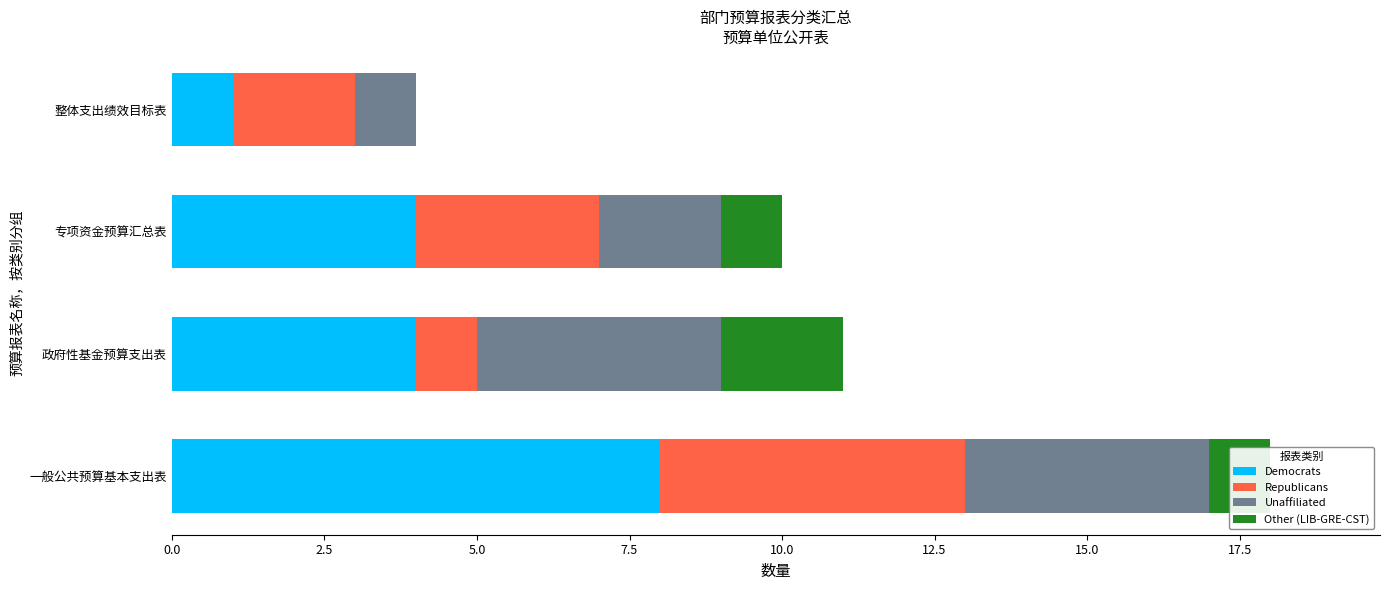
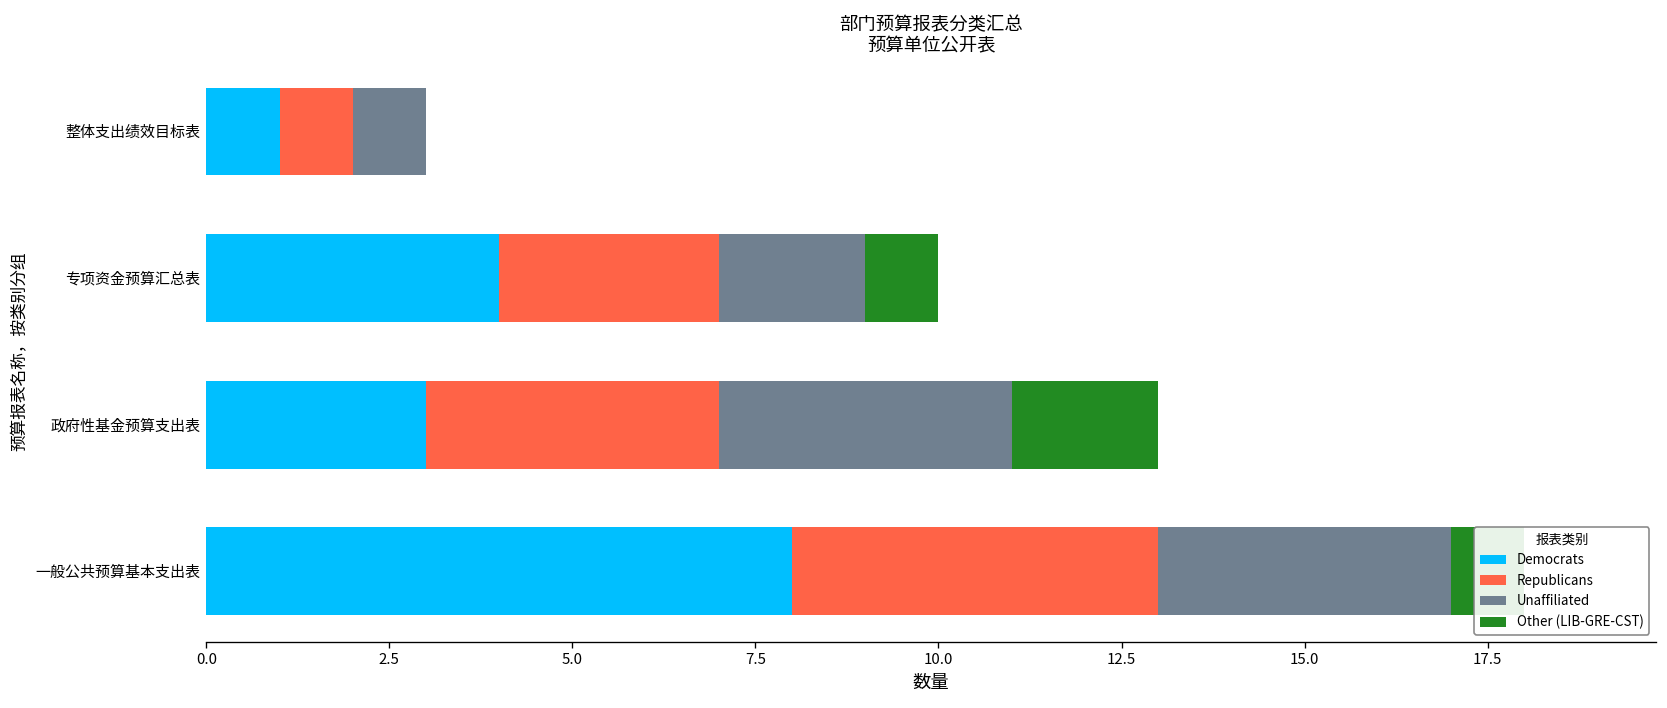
Republicans, 整体支出绩效目标表: 2 -> 1
Democrats, 政府性基金预算支出表: 4 -> 3
Republicans, 政府性基金预算支出表: 1 -> 4
